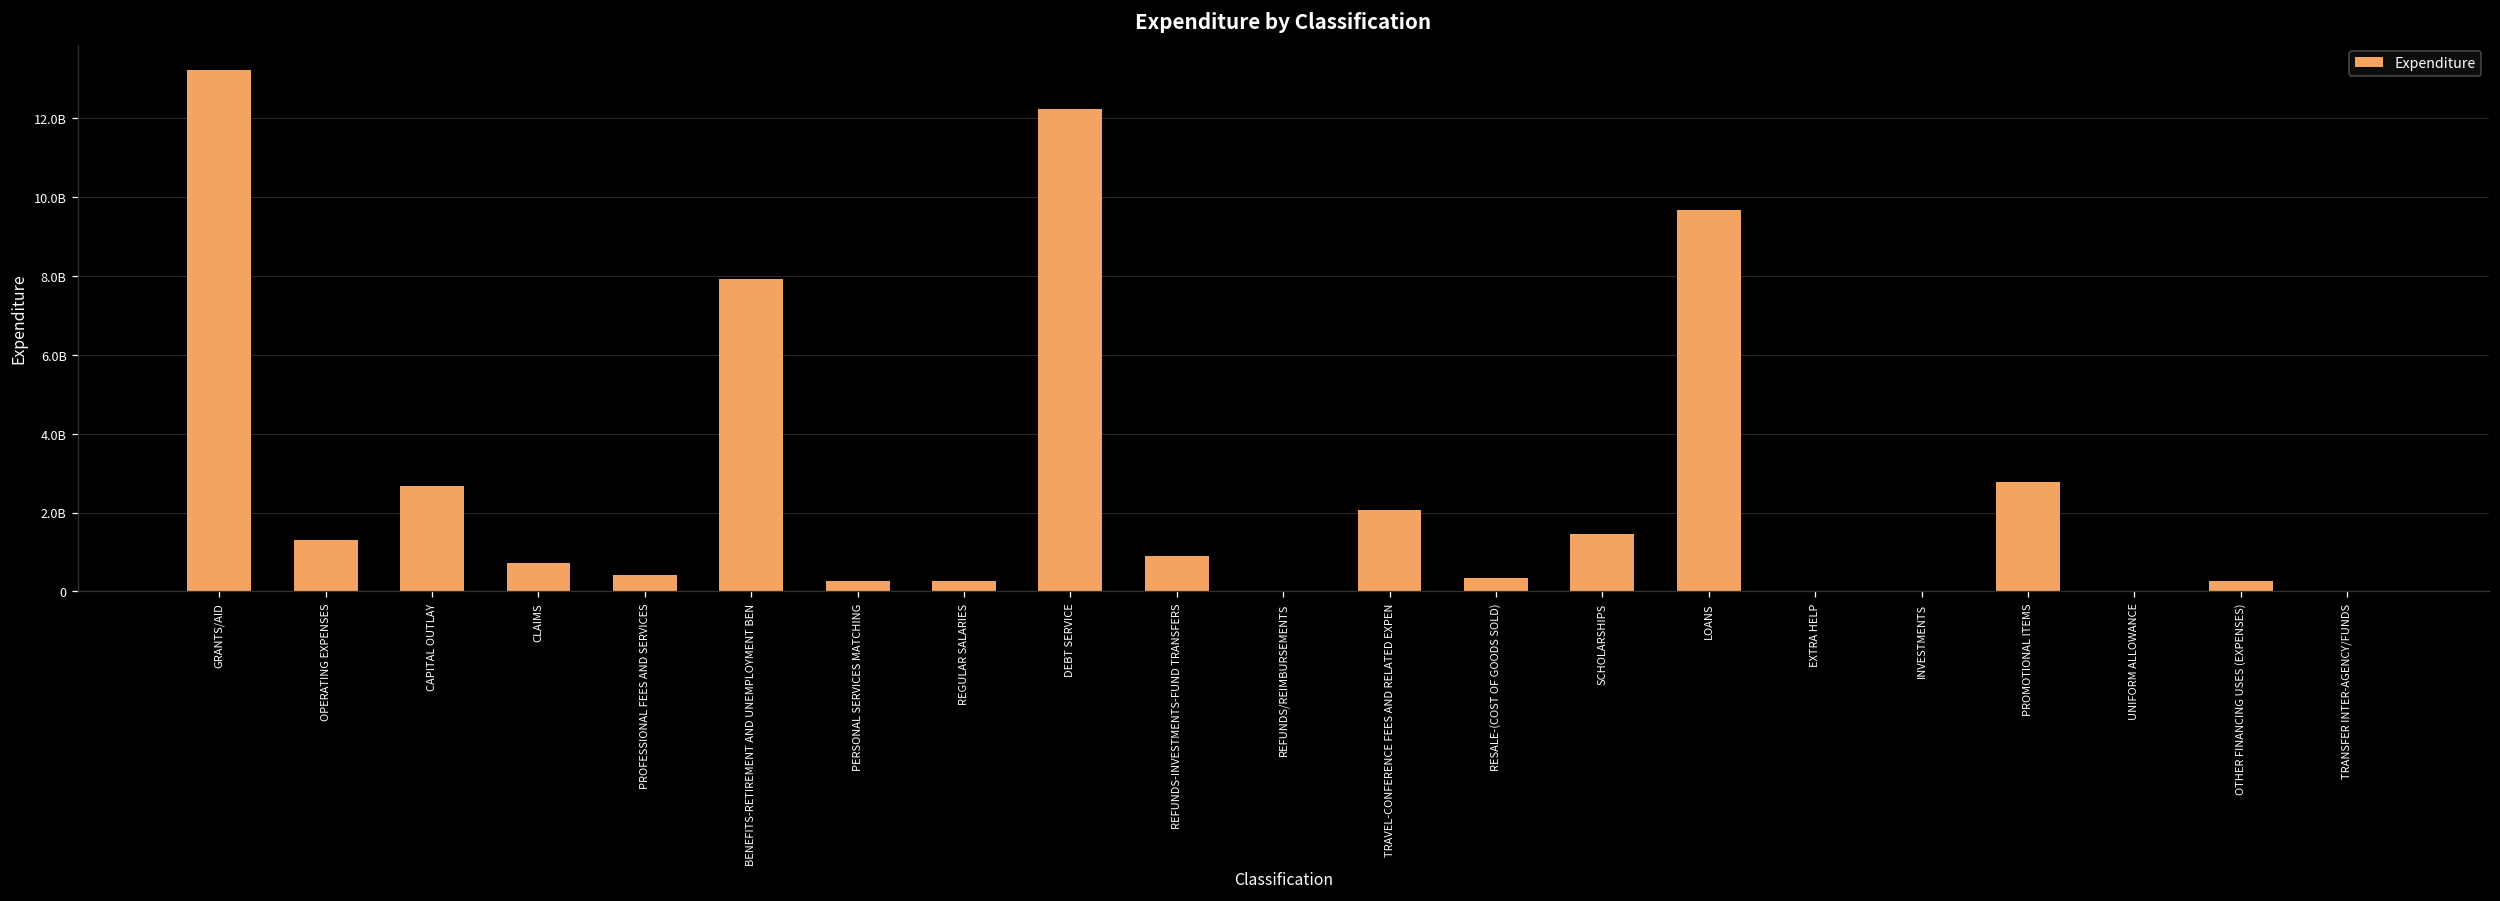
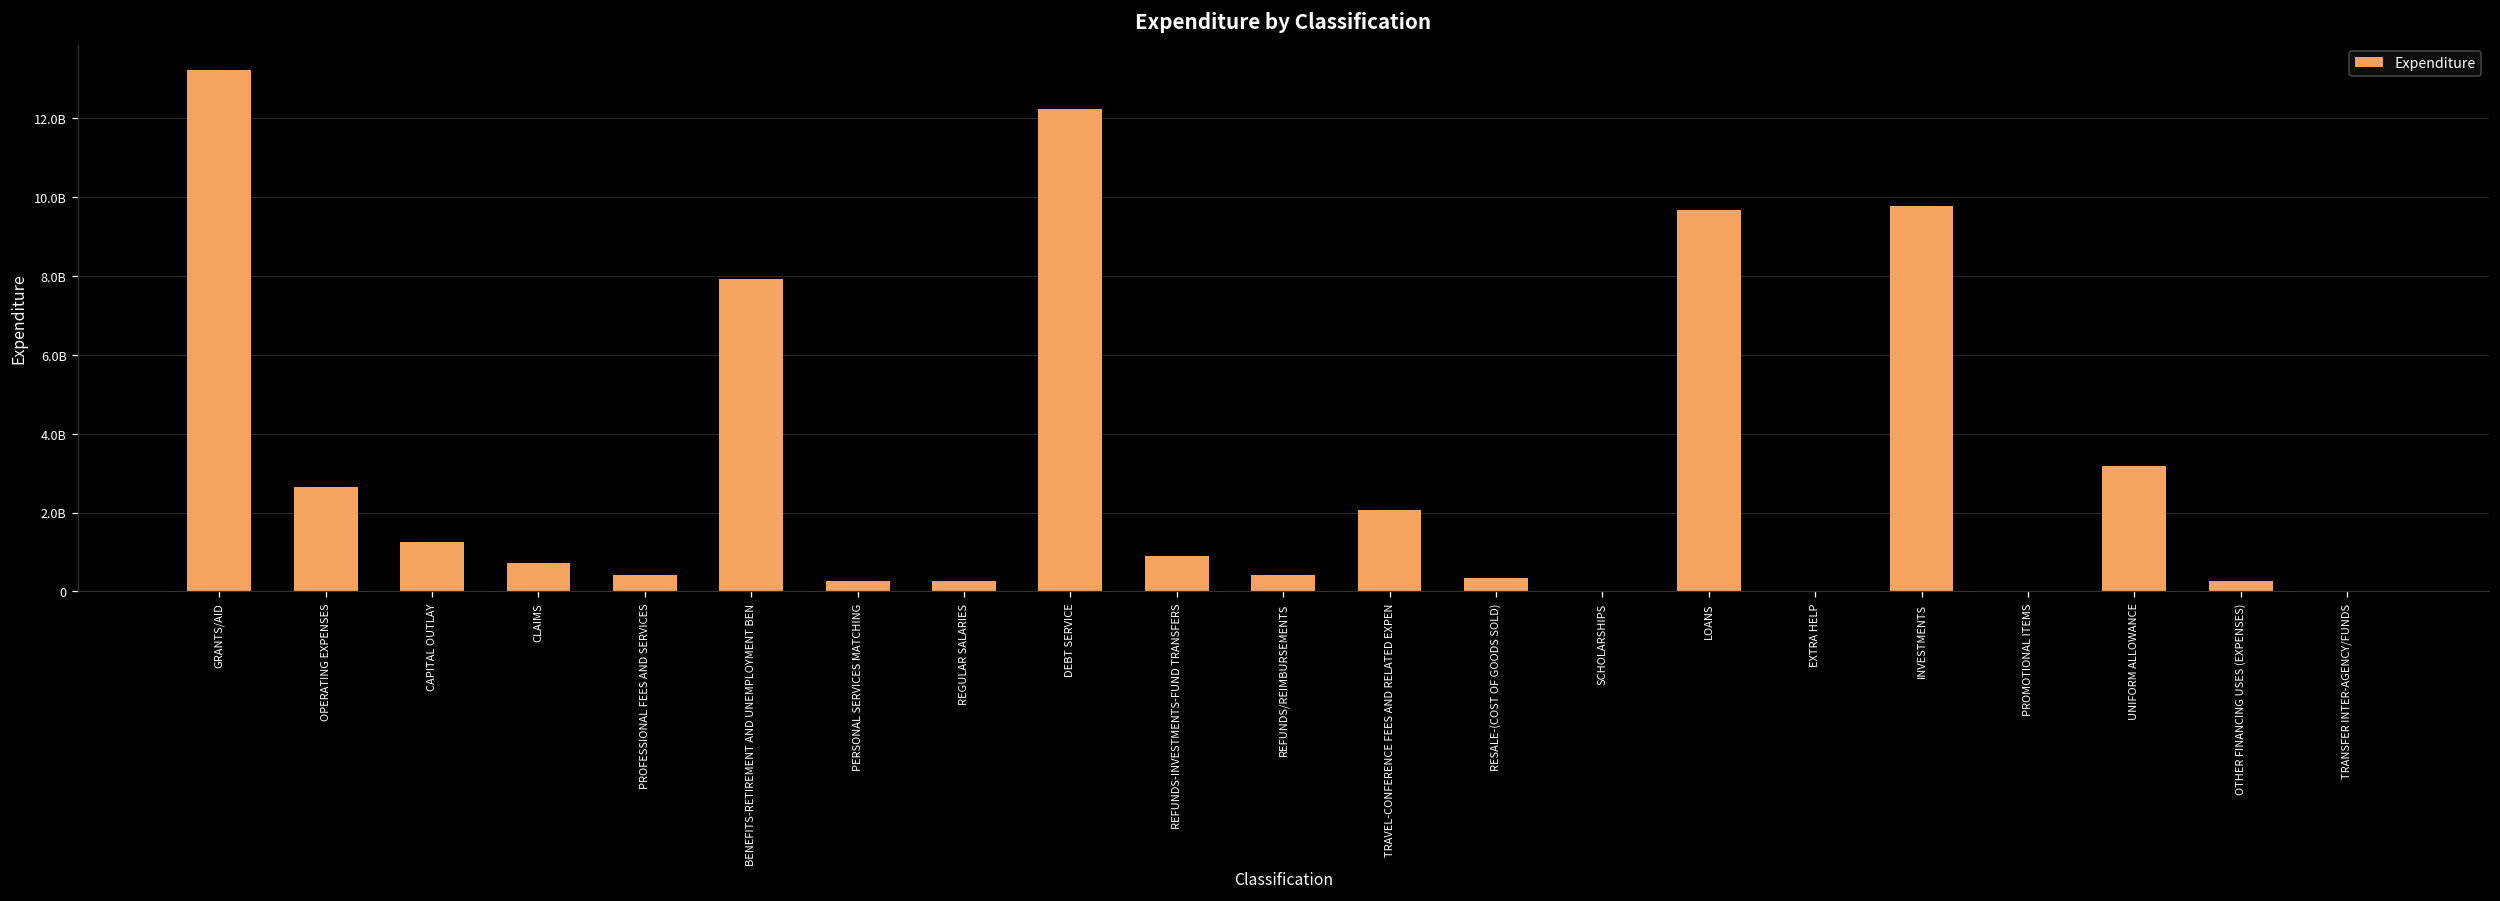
OPERATING EXPENSES: 1300000000 -> 2700000000
CAPITAL OUTLAY: 2700000000 -> 1300000000
REFUNDS/REIMBURSEMENTS: 0 -> 400000000
SCHOLARSHIPS: 1400000000 -> 0
INVESTMENTS: 0 -> 9800000000
PROMOTIONAL ITEMS: 2800000000 -> 0
UNIFORM ALLOWANCE: 0 -> 3200000000
